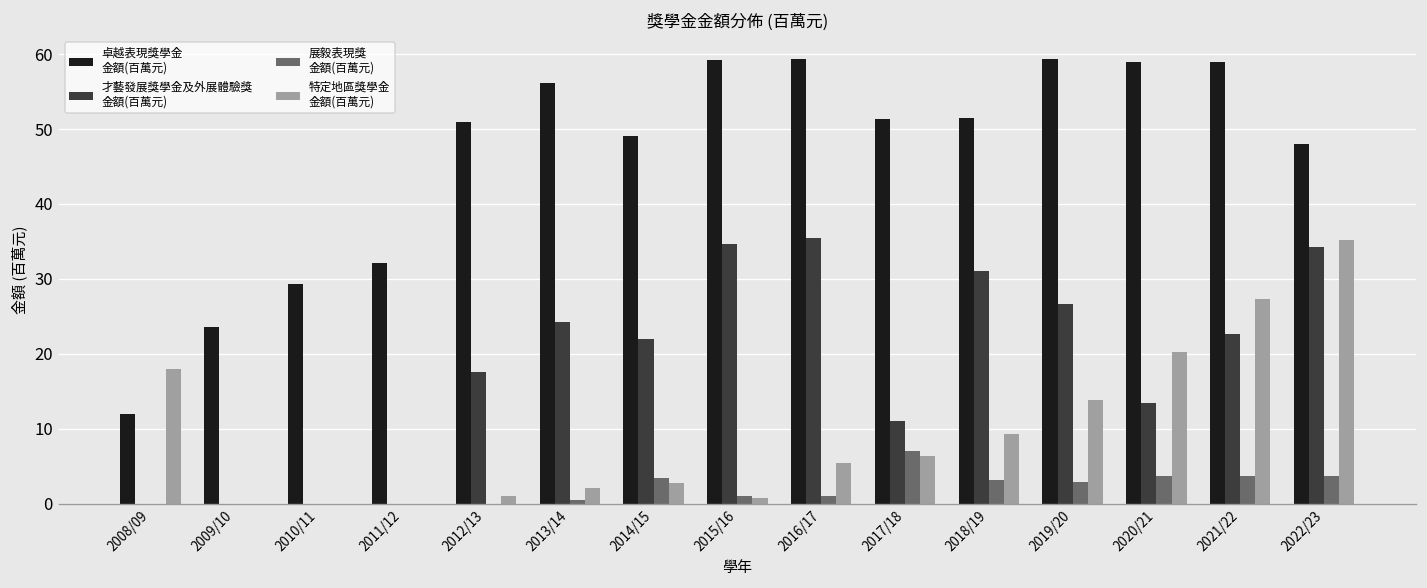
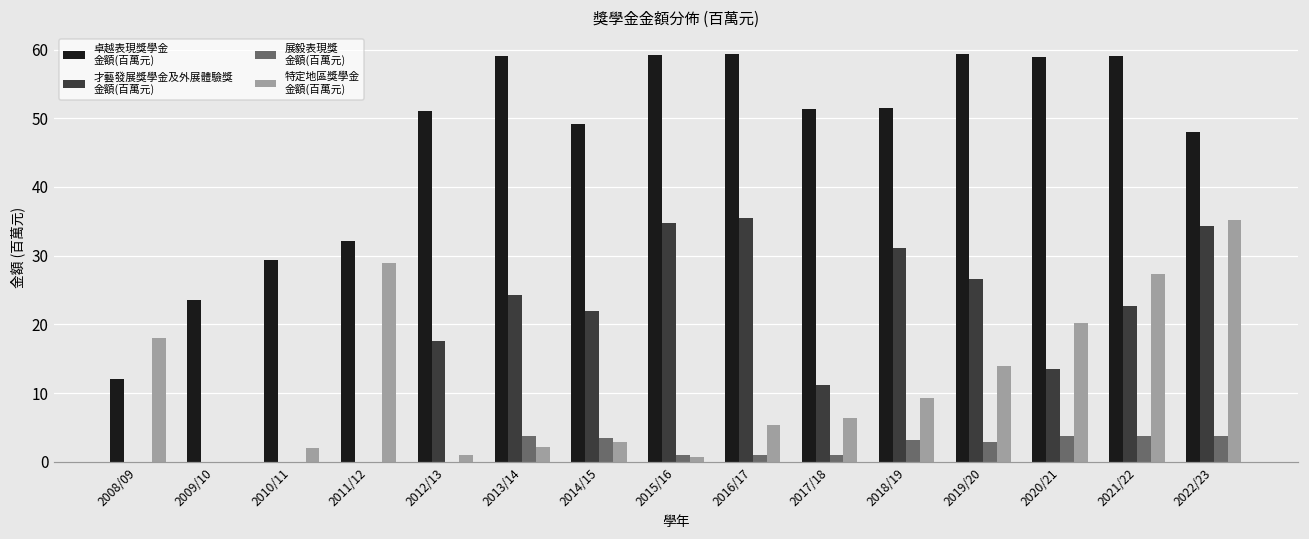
特定地區獎學金 金額(百萬元), 2010/11: 0 -> 2
特定地區獎學金 金額(百萬元), 2011/12: 0 -> 29
卓越表現獎學金 金額(百萬元), 2013/14: 56 -> 59
展毅表現獎 金額(百萬元), 2013/14: 1 -> 4
展毅表現獎 金額(百萬元), 2017/18: 7 -> 1
